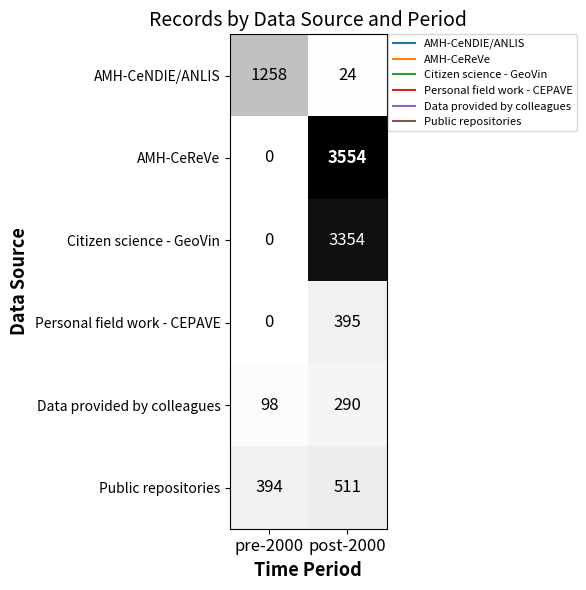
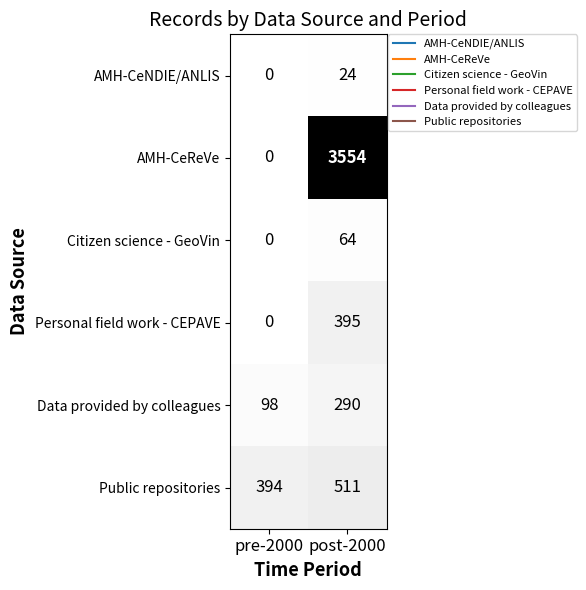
AMH-CeNDIE/ANLIS, pre-2000: 1258 -> 0
Citizen science - GeoVin, post-2000: 3354 -> 64
